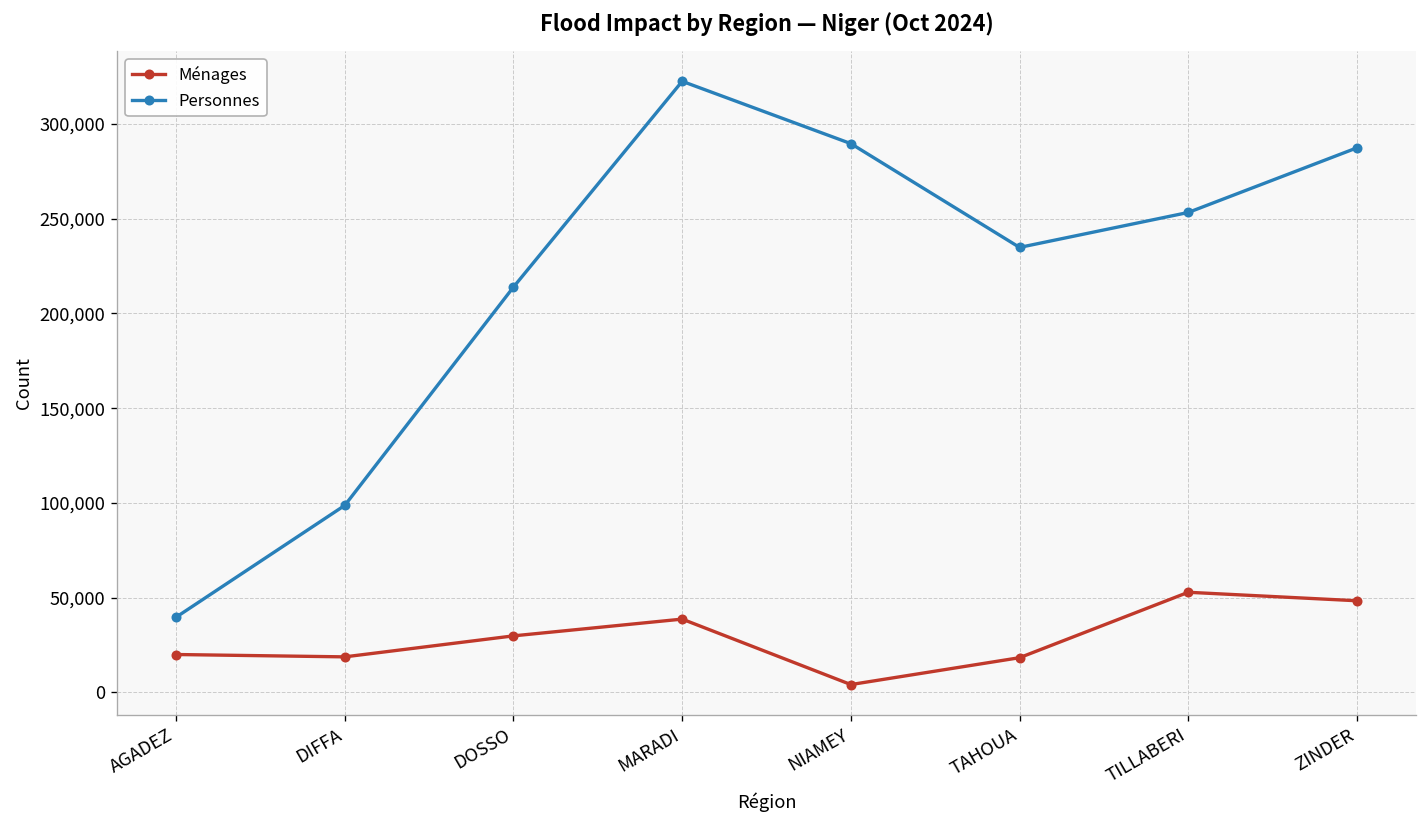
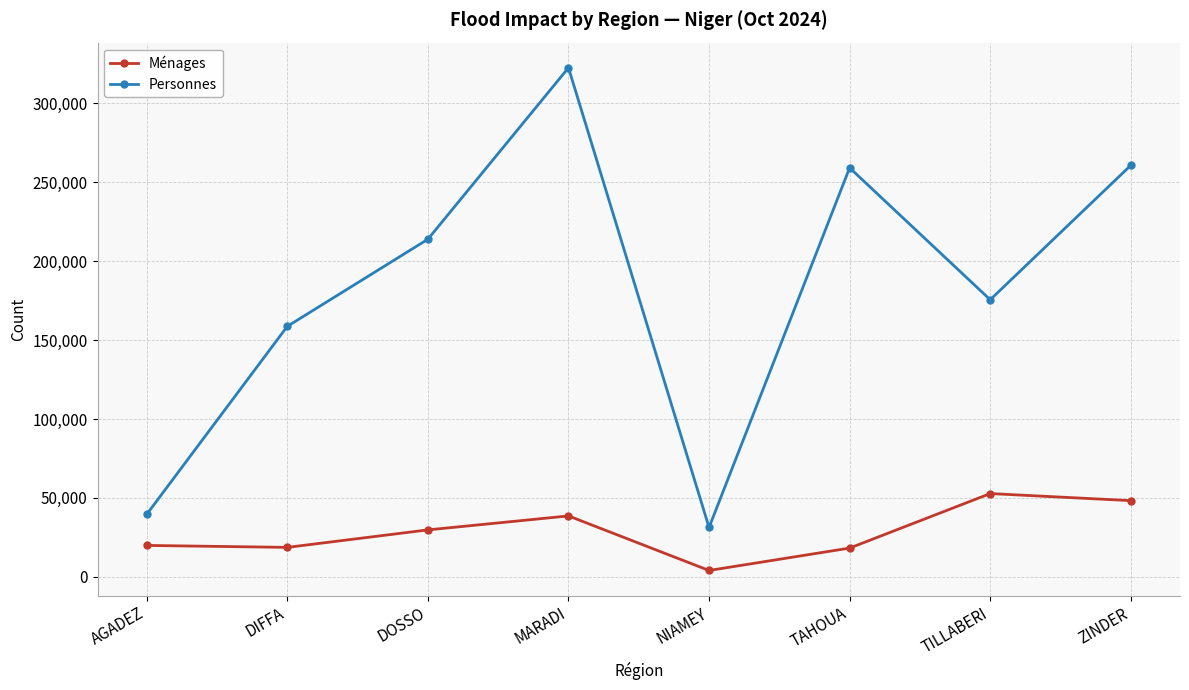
Personnes, DIFFA: 99,000 -> 159,000
Personnes, NIAMEY: 290,000 -> 31,000
Personnes, TAHOUA: 235,000 -> 259,000
Personnes, TILLABERI: 253,000 -> 176,000
Personnes, ZINDER: 287,000 -> 261,000
